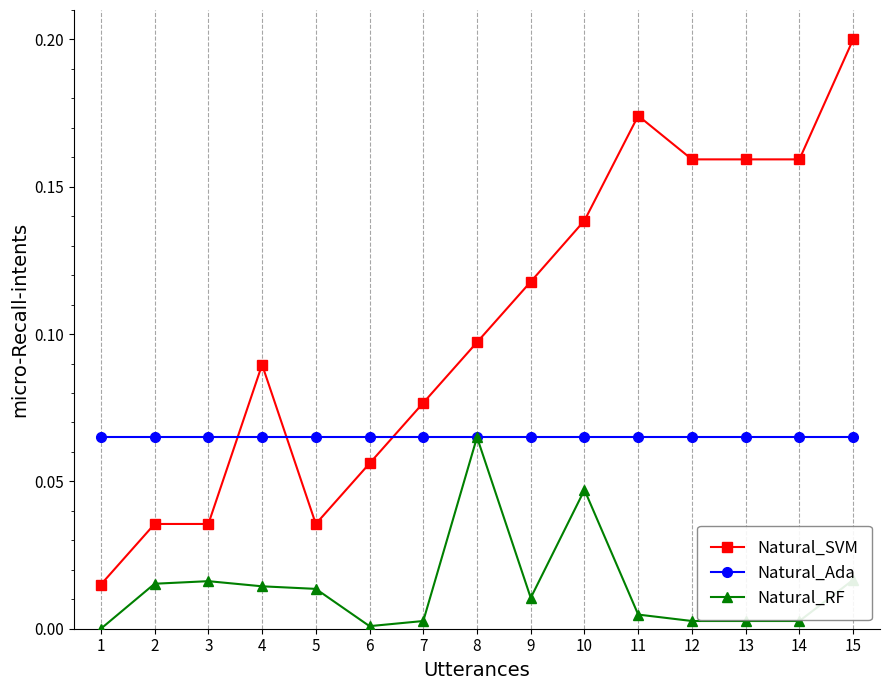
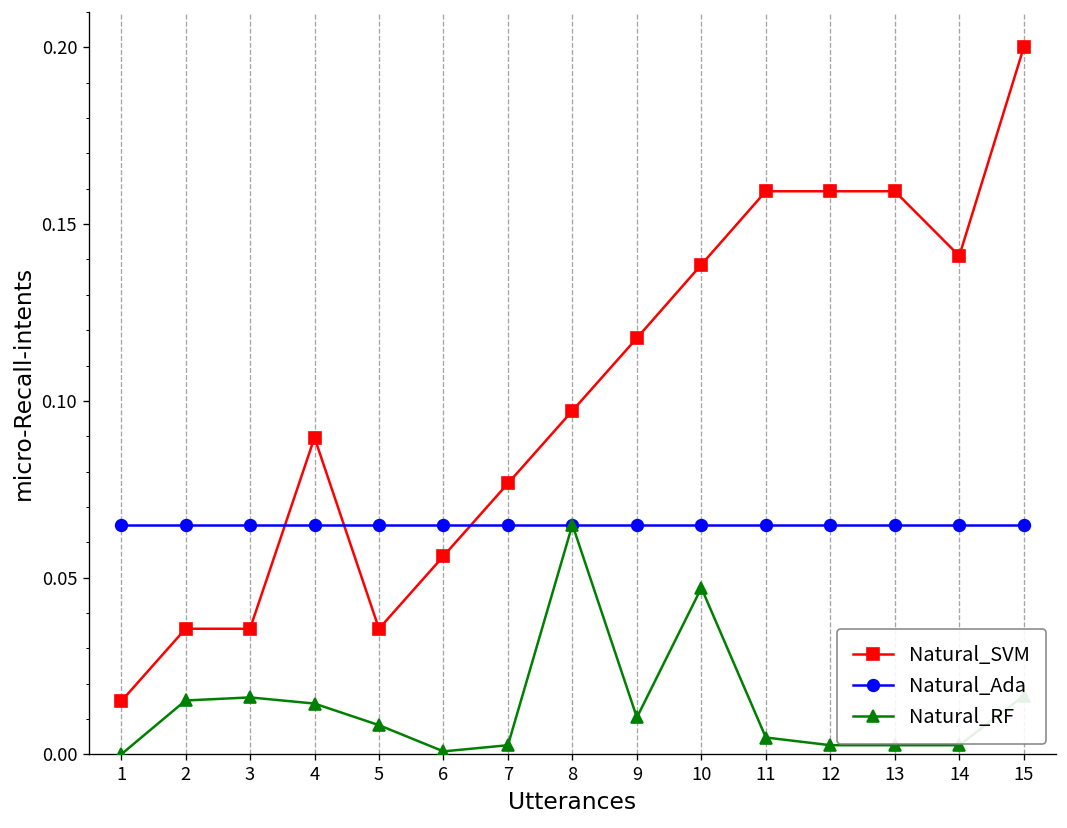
Natural_RF, 5: 0.014 -> 0.008
Natural_SVM, 11: 0.174 -> 0.159
Natural_SVM, 14: 0.159 -> 0.141
